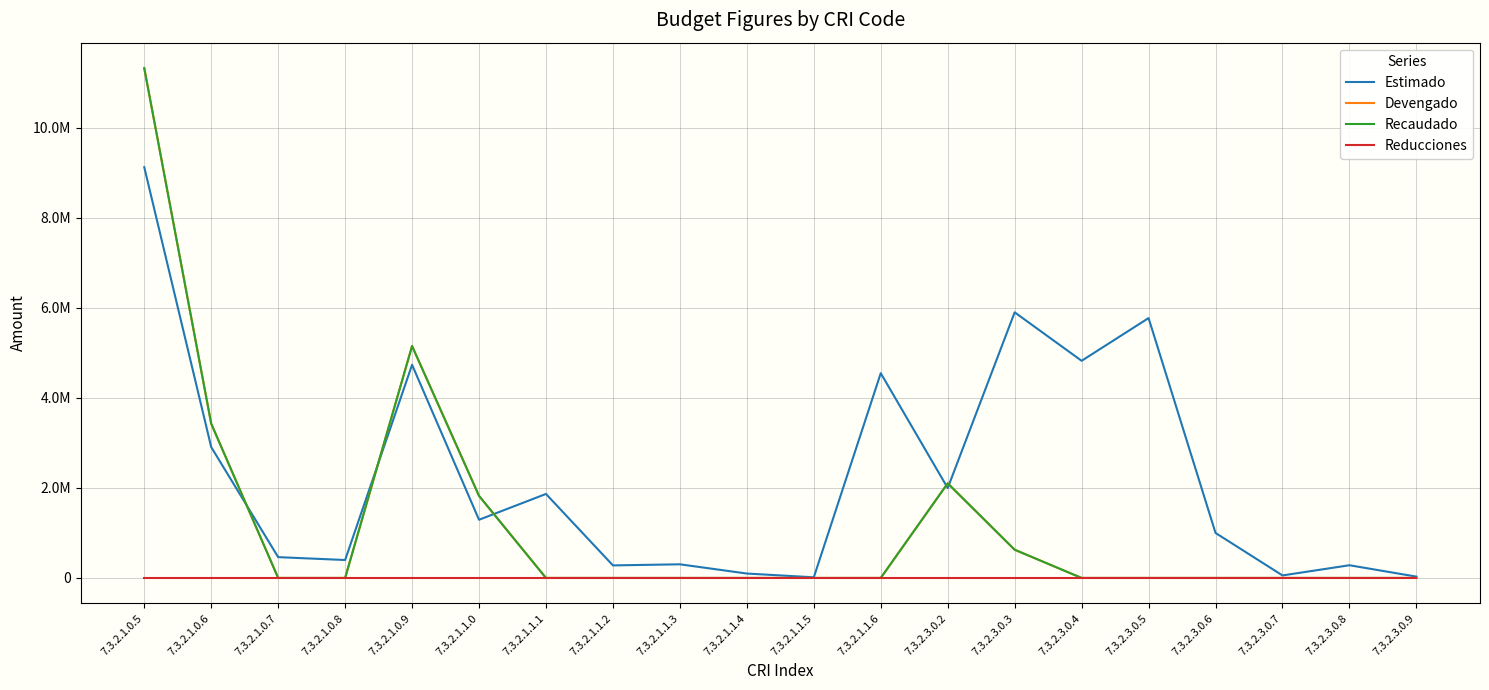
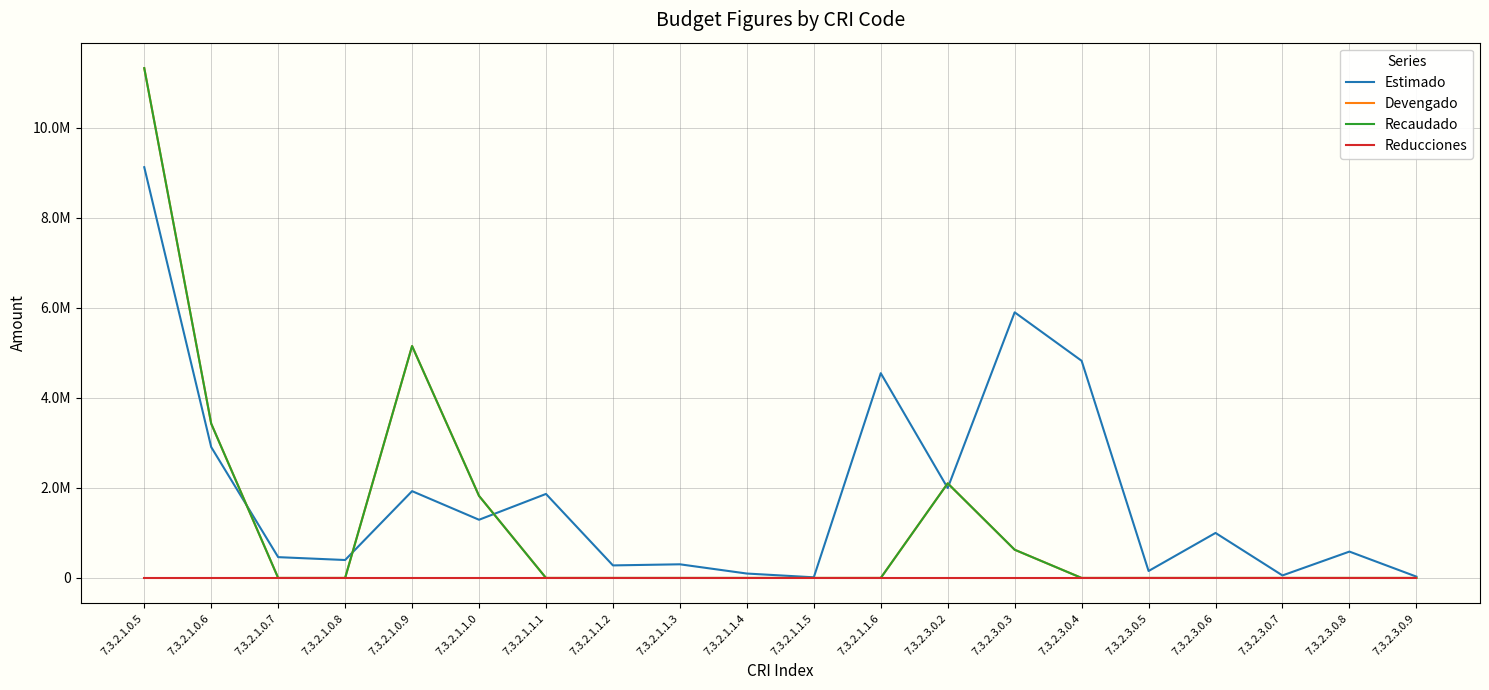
Estimado, 7.3.2.1.0.9: 4700000 -> 1900000
Estimado, 7.3.2.3.0.5: 5800000 -> 200000
Estimado, 7.3.2.3.0.8: 300000 -> 600000
